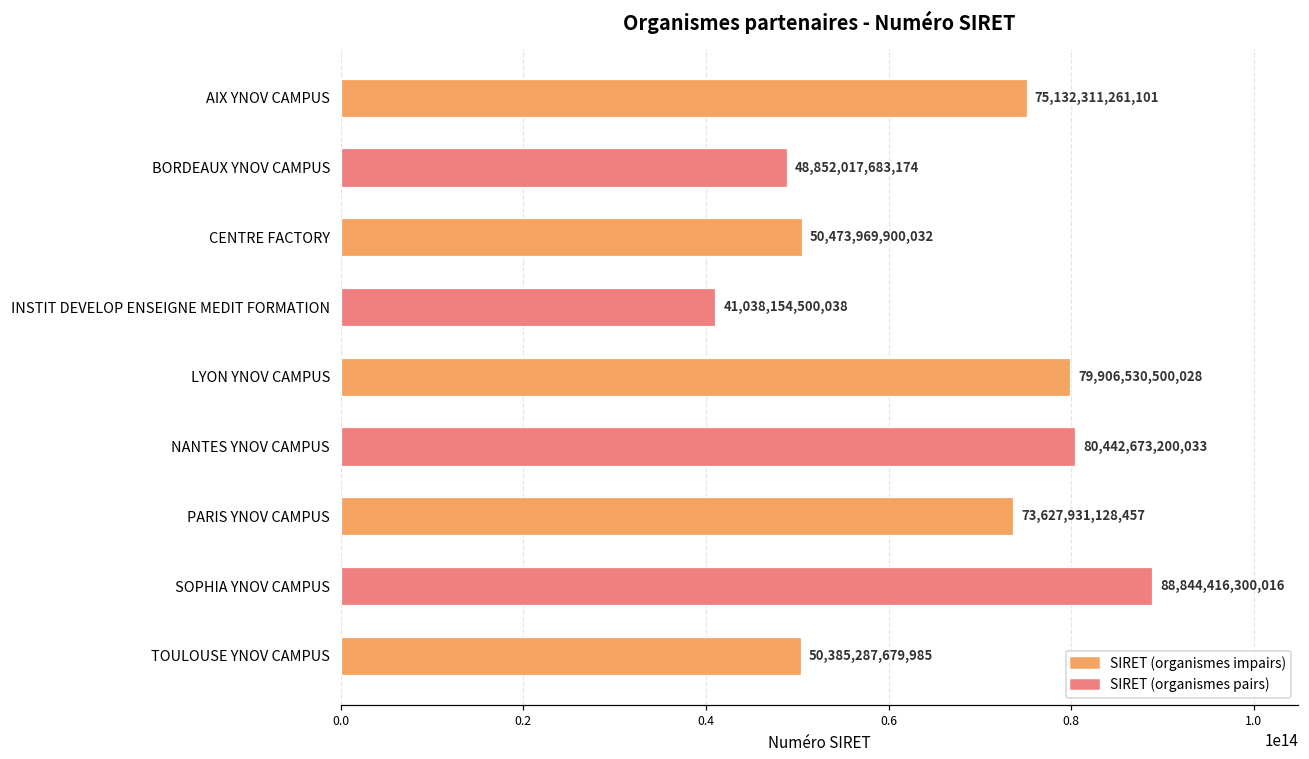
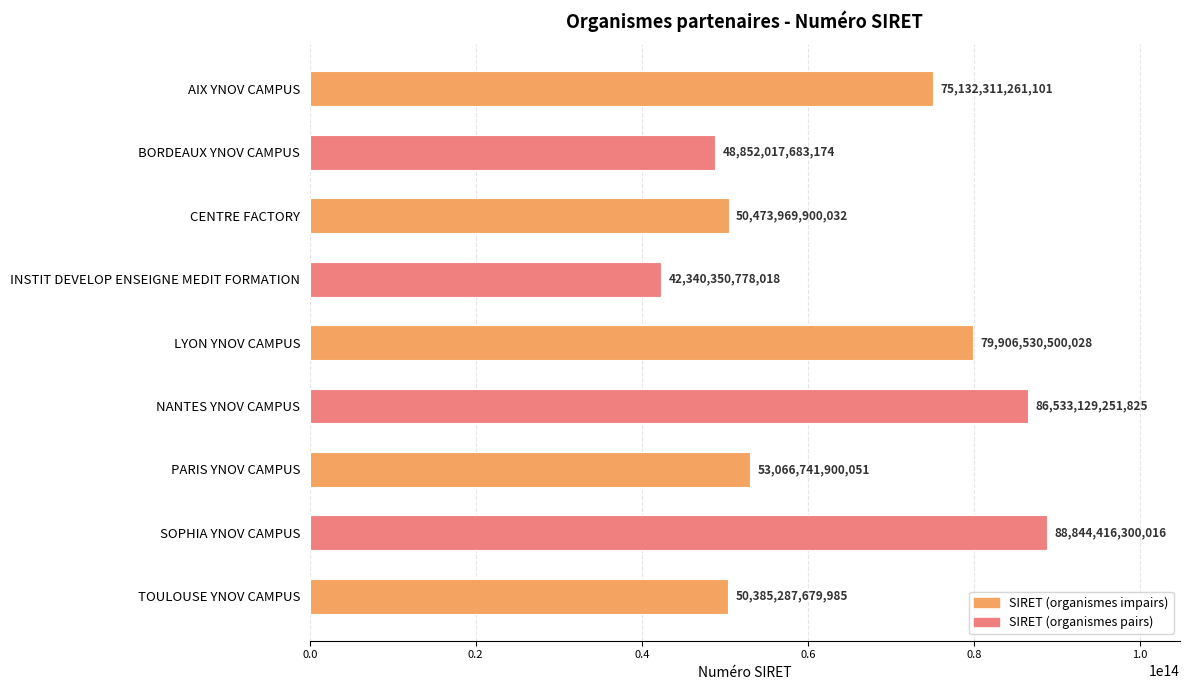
INSTIT DEVELOP ENSEIGNE MEDIT FORMATION: 41,038,154,500,038 -> 42,340,350,778,018
NANTES YNOV CAMPUS: 80,442,673,200,033 -> 86,533,129,251,825
PARIS YNOV CAMPUS: 73,627,931,128,457 -> 53,066,741,900,051
